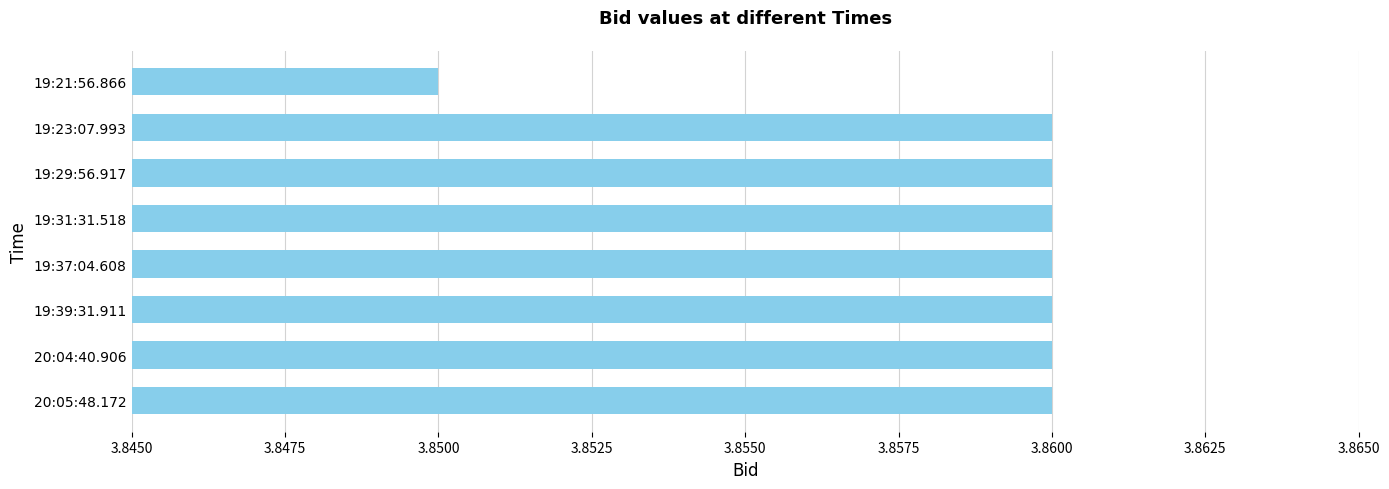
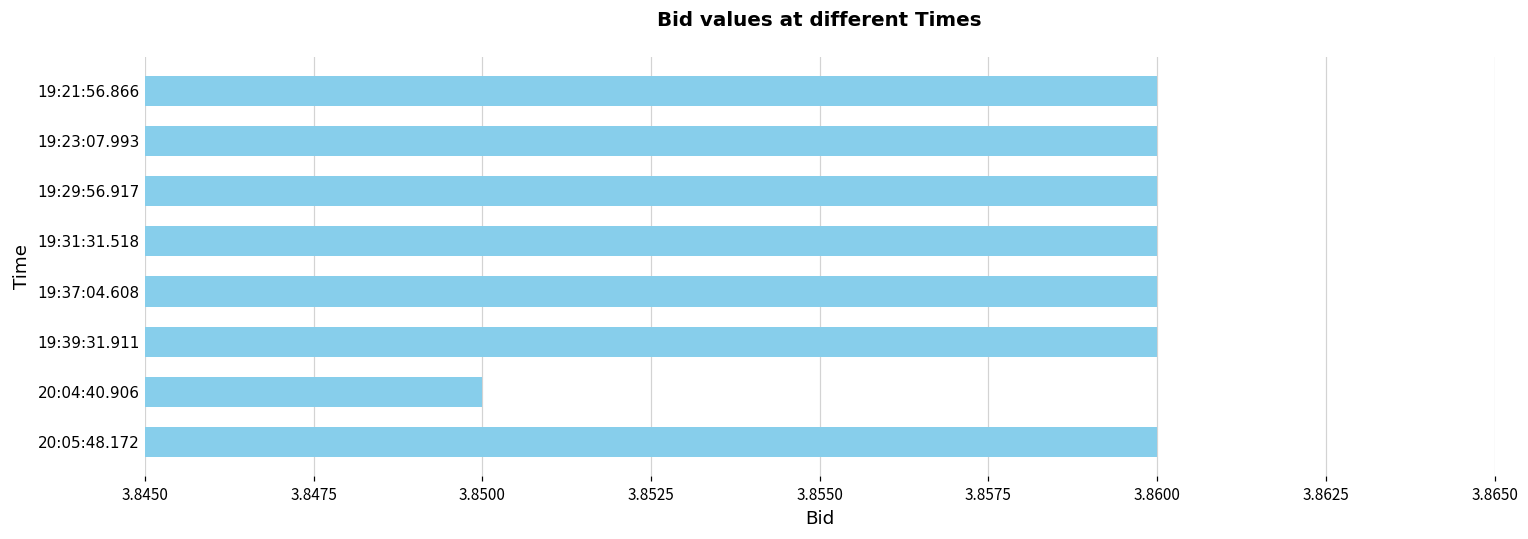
19:21:56.866: 3.85 -> 3.86
20:04:40.906: 3.86 -> 3.85
